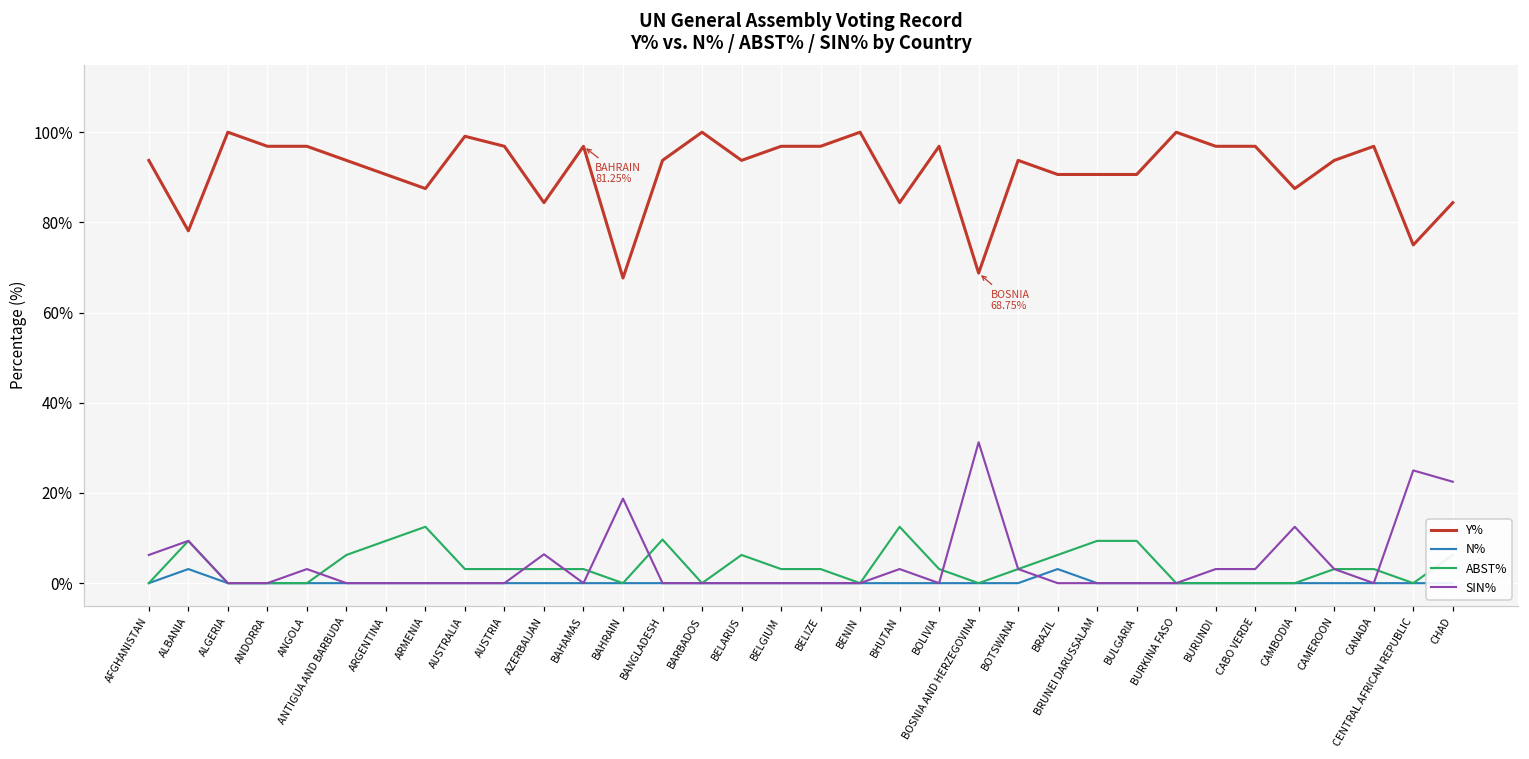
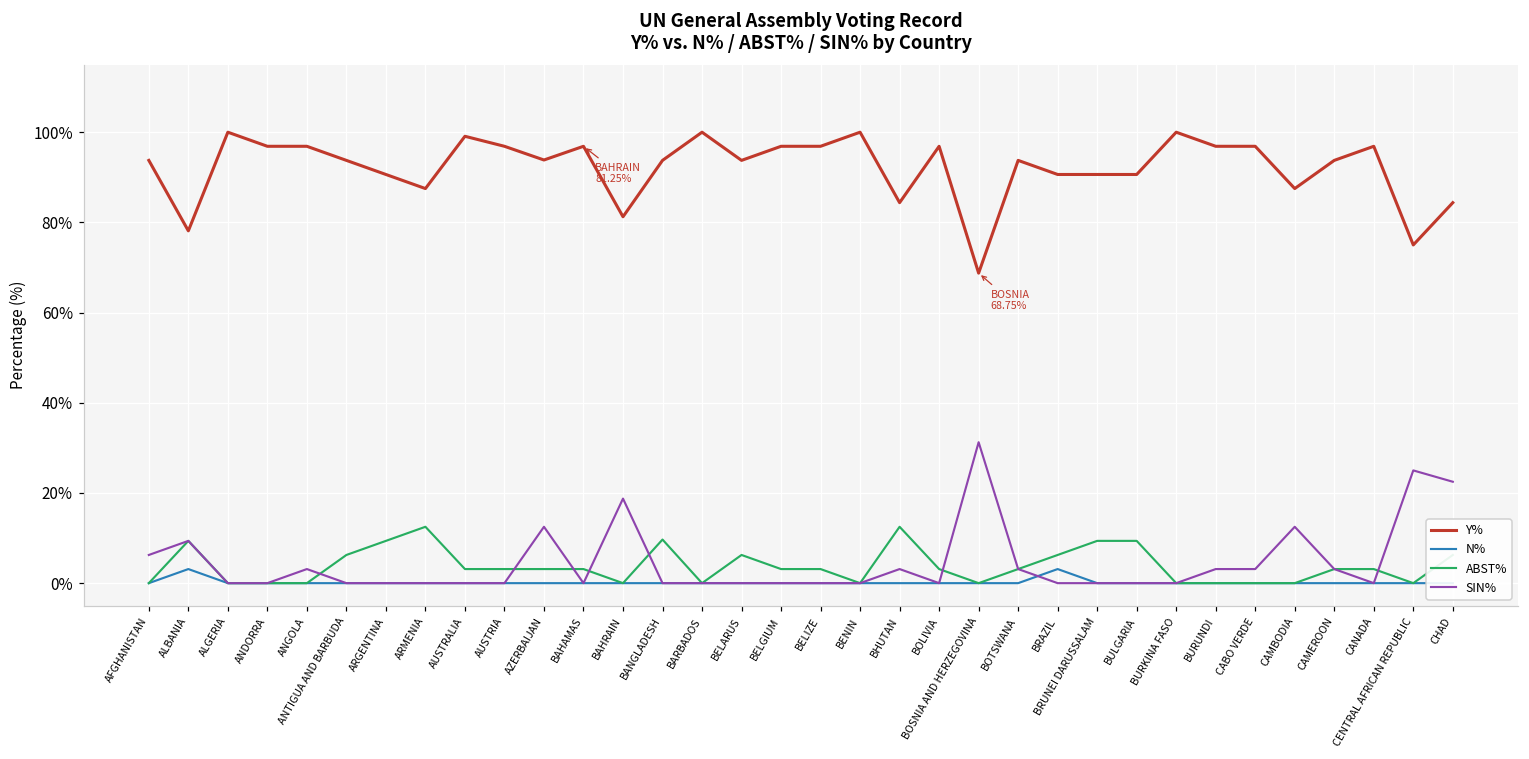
Y%, AZERBAIJAN: 84% -> 94%
SIN%, AZERBAIJAN: 6% -> 13%
Y%, BAHRAIN: 68% -> 81%
